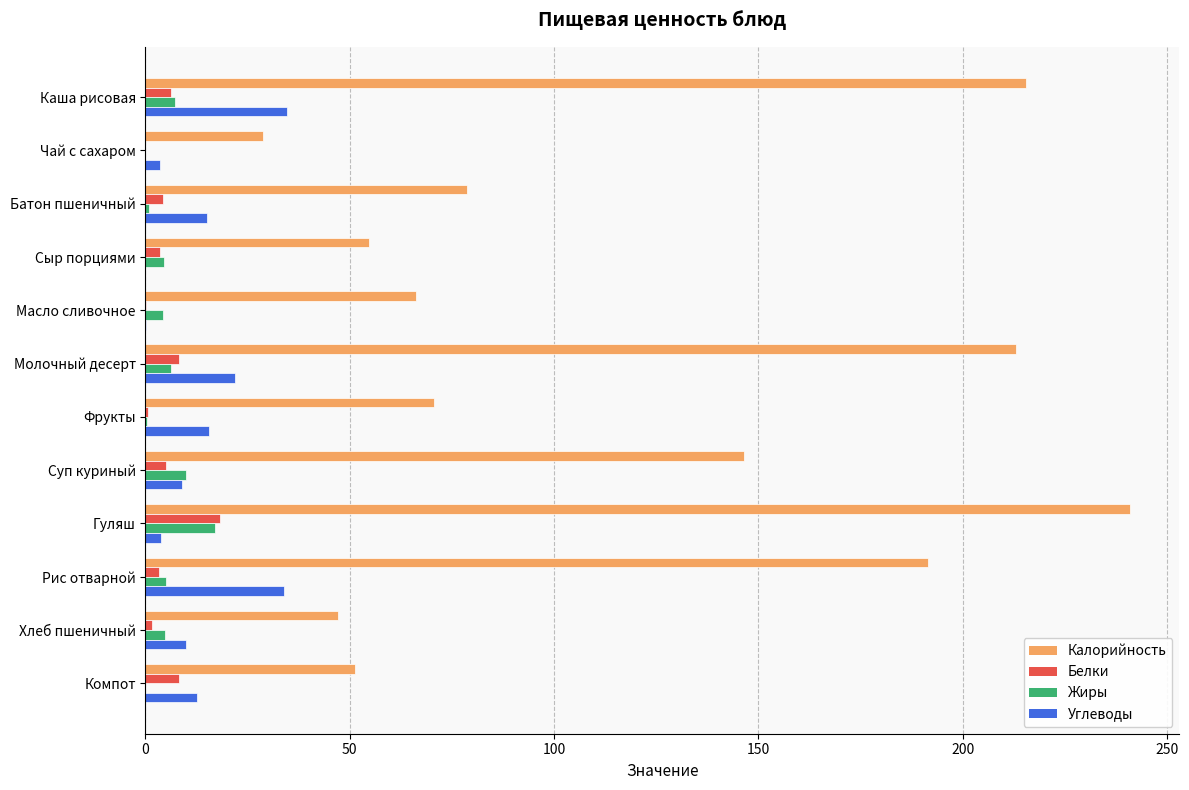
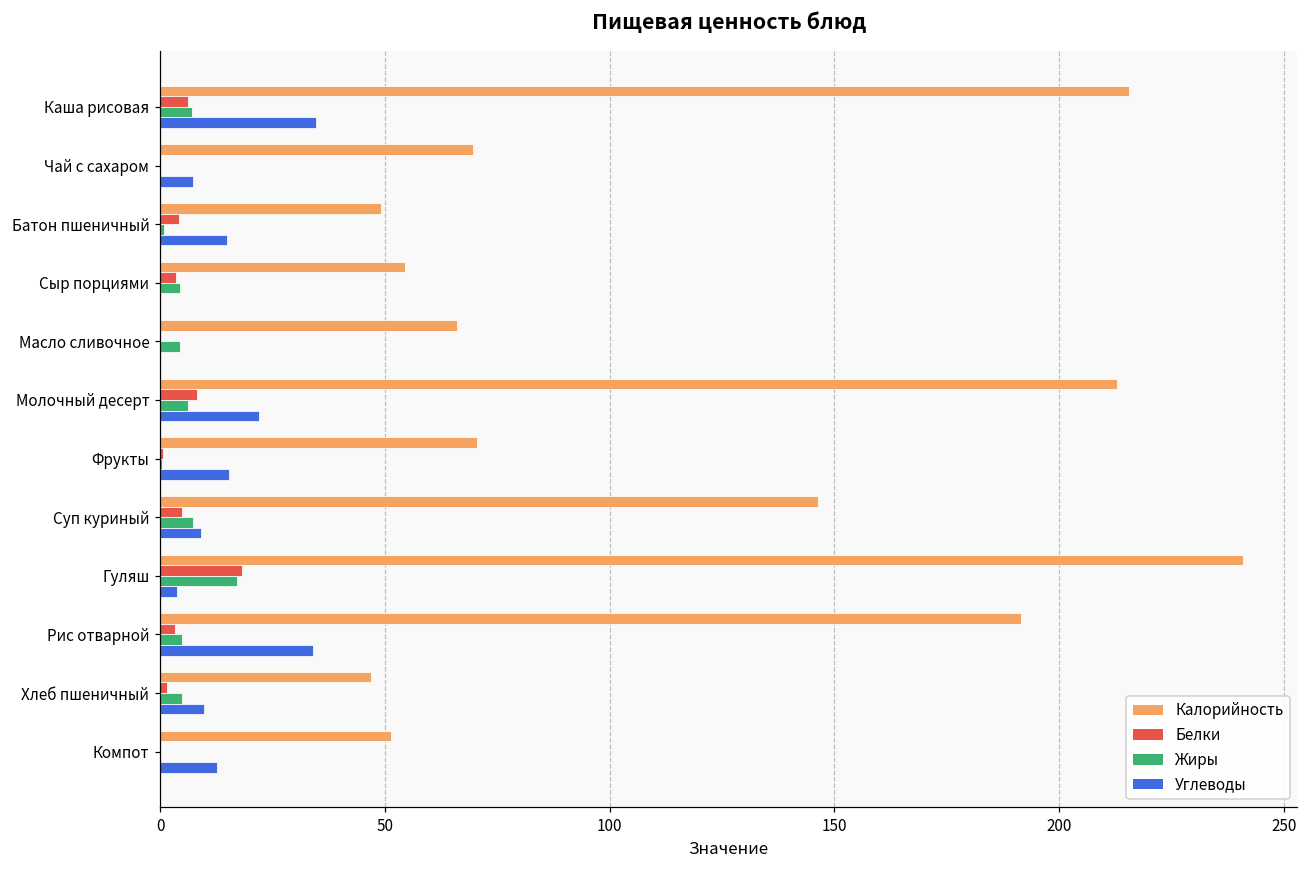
Калорийность, Чай с сахаром: 29 -> 70
Углеводы, Чай с сахаром: 4 -> 7
Калорийность, Батон пшеничный: 79 -> 49
Жиры, Суп куриный: 10 -> 7
Белки, Компот: 8 -> 0
